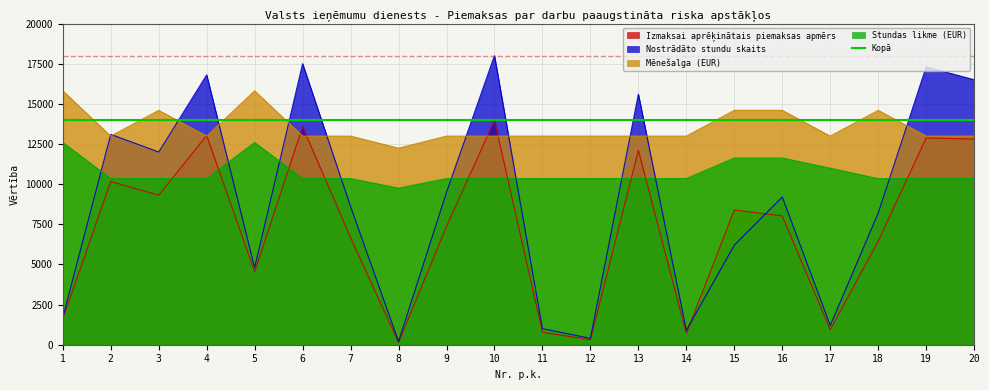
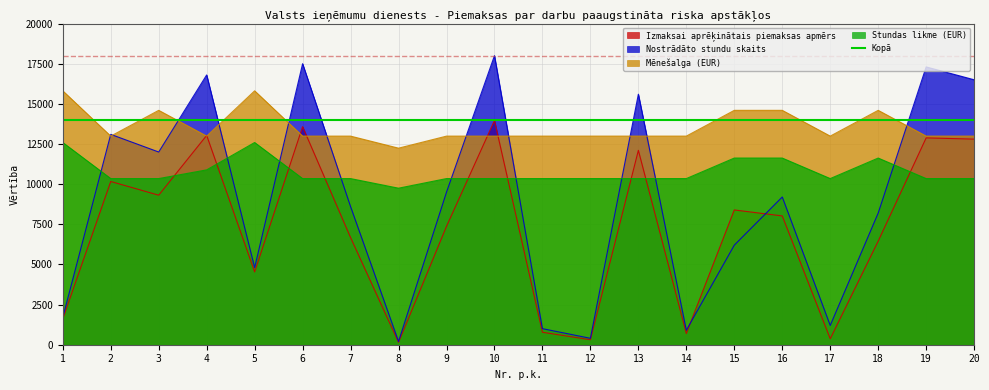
Stundas likme (EUR), 4: 10300 -> 10900
Izmaksai aprēķinātais piemaksas apmērs, 17: 900 -> 400
Stundas likme (EUR), 17: 11000 -> 10300
Stundas likme (EUR), 18: 10300 -> 11600
